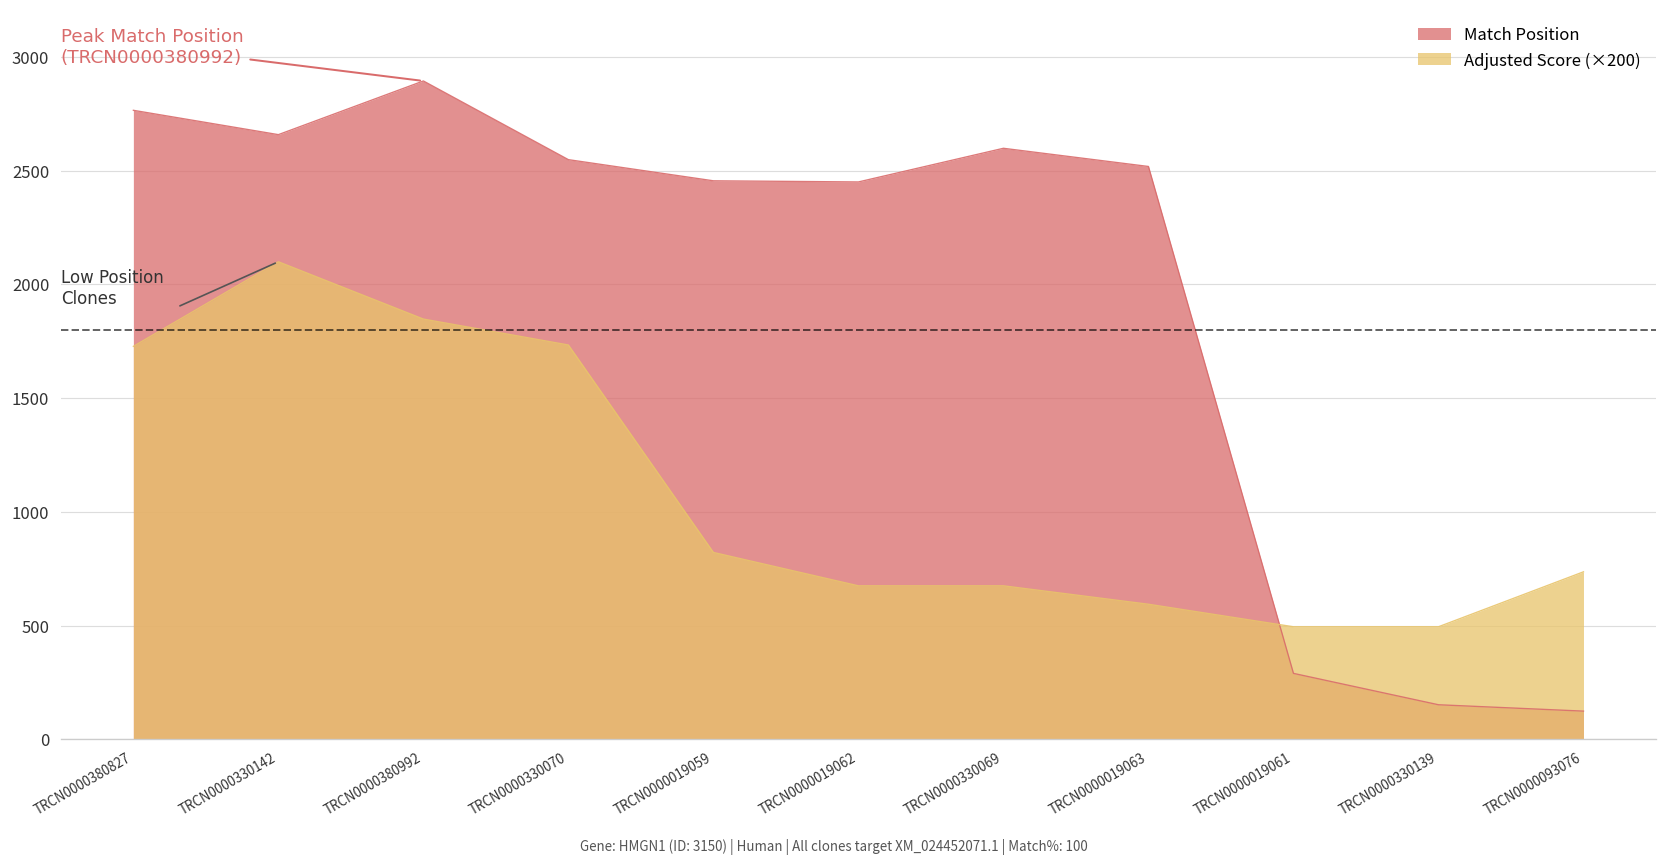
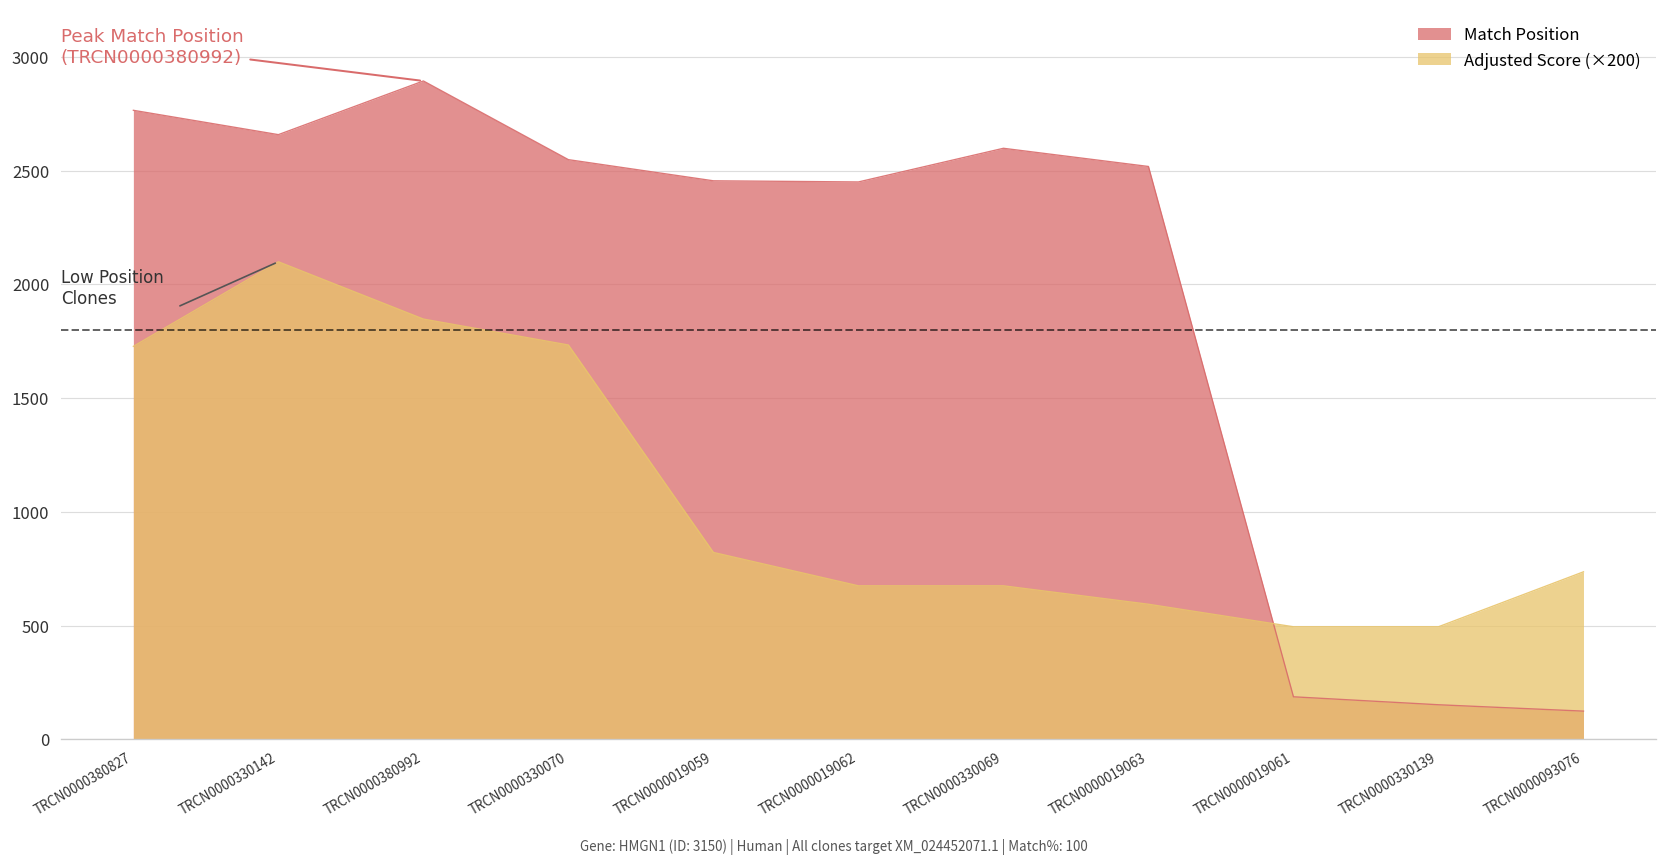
Match Position, TRCN0000019061: 290 -> 190
